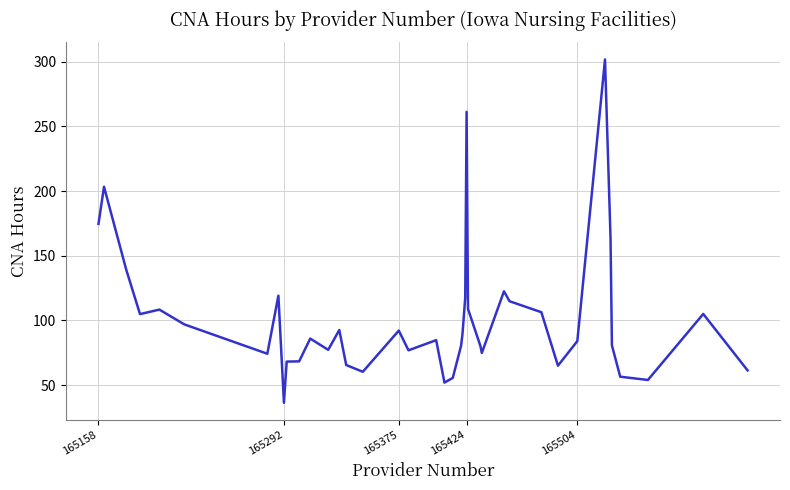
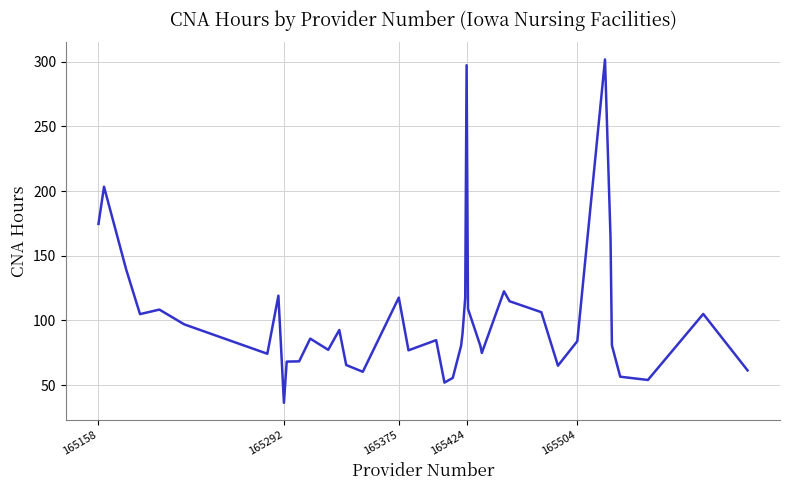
165375: 92 -> 118
165424: 261 -> 297
